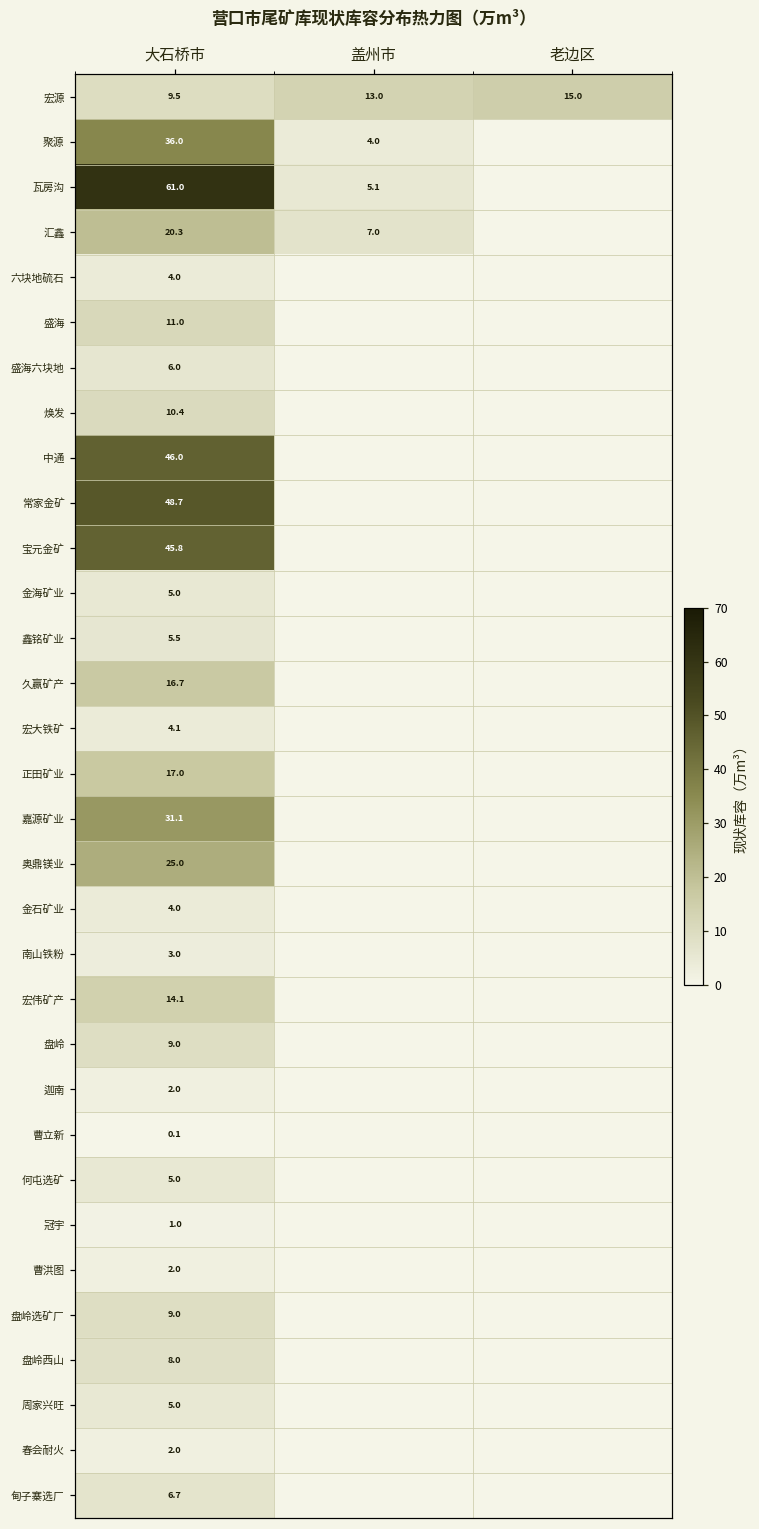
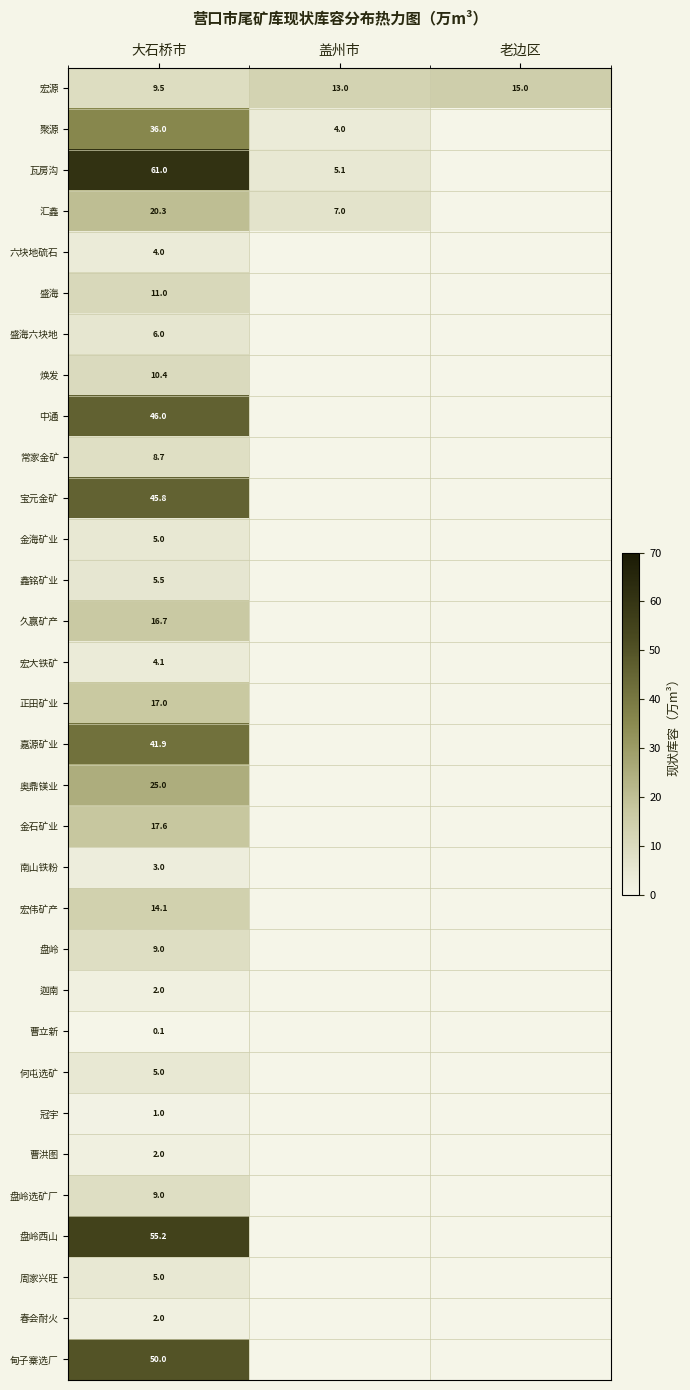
常家金矿, 大石桥市: 48.7 -> 8.7
嘉源矿业, 大石桥市: 31.1 -> 41.9
金石矿业, 大石桥市: 4.0 -> 17.6
盘岭西山, 大石桥市: 8.0 -> 55.2
甸子寨选厂, 大石桥市: 6.7 -> 50.0
